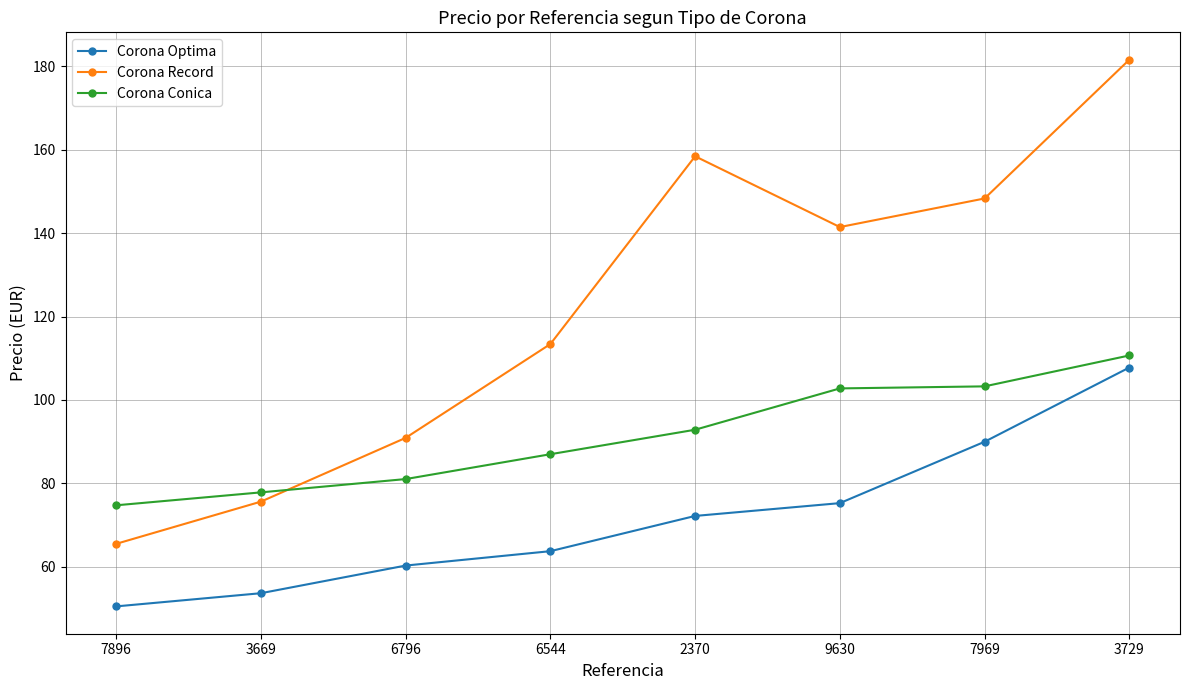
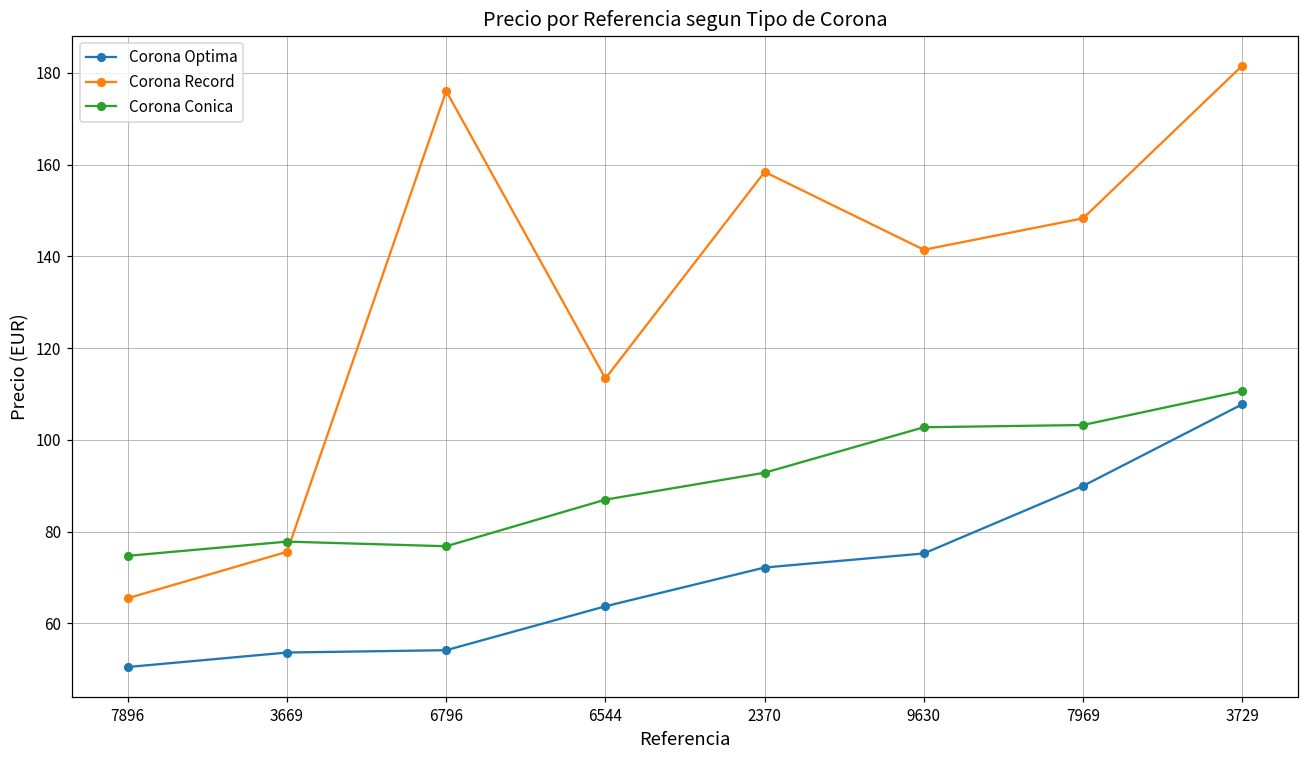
Corona Optima, 6796: 60 -> 54
Corona Record, 6796: 91 -> 176
Corona Conica, 6796: 81 -> 77
